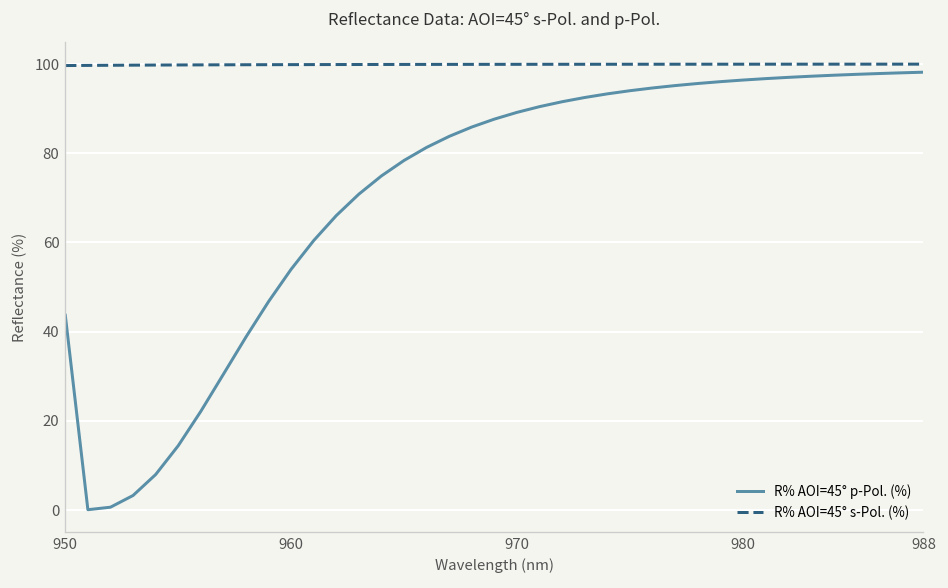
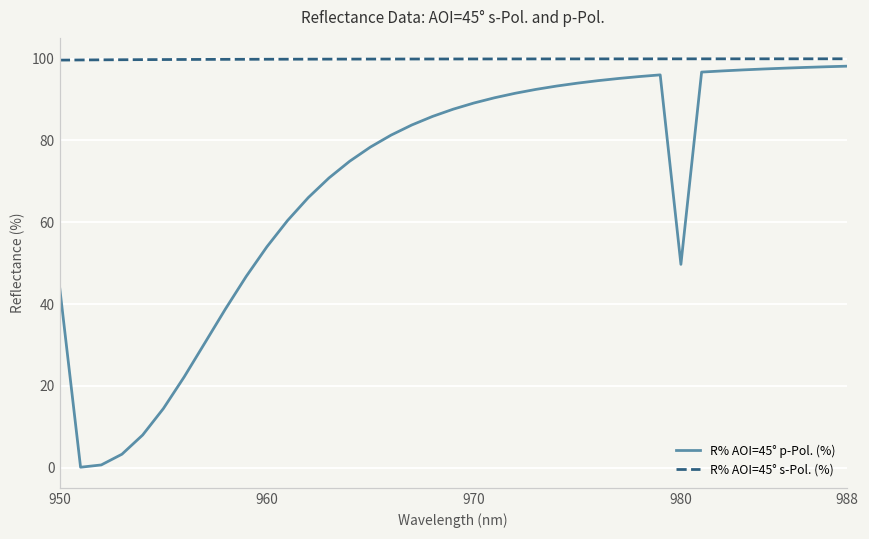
R% AOI=45° p-Pol. (%), 980: 96 -> 50
